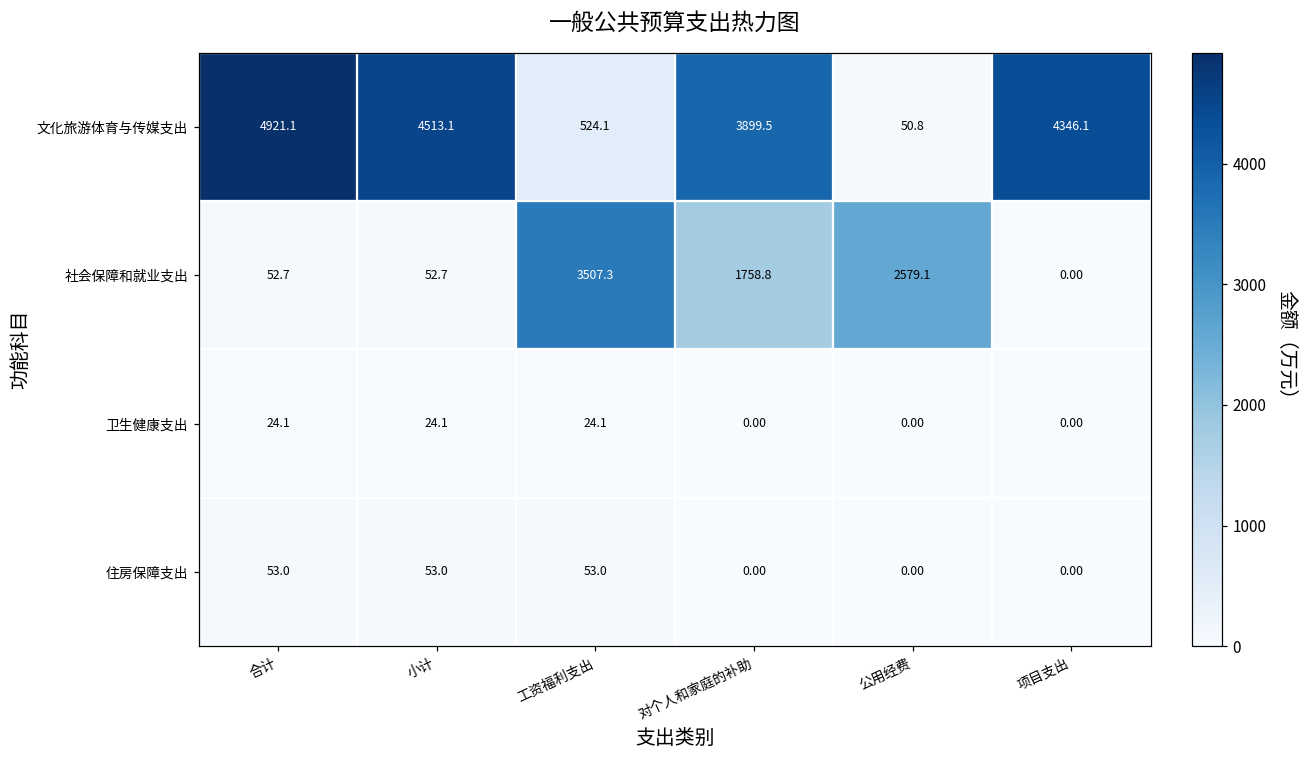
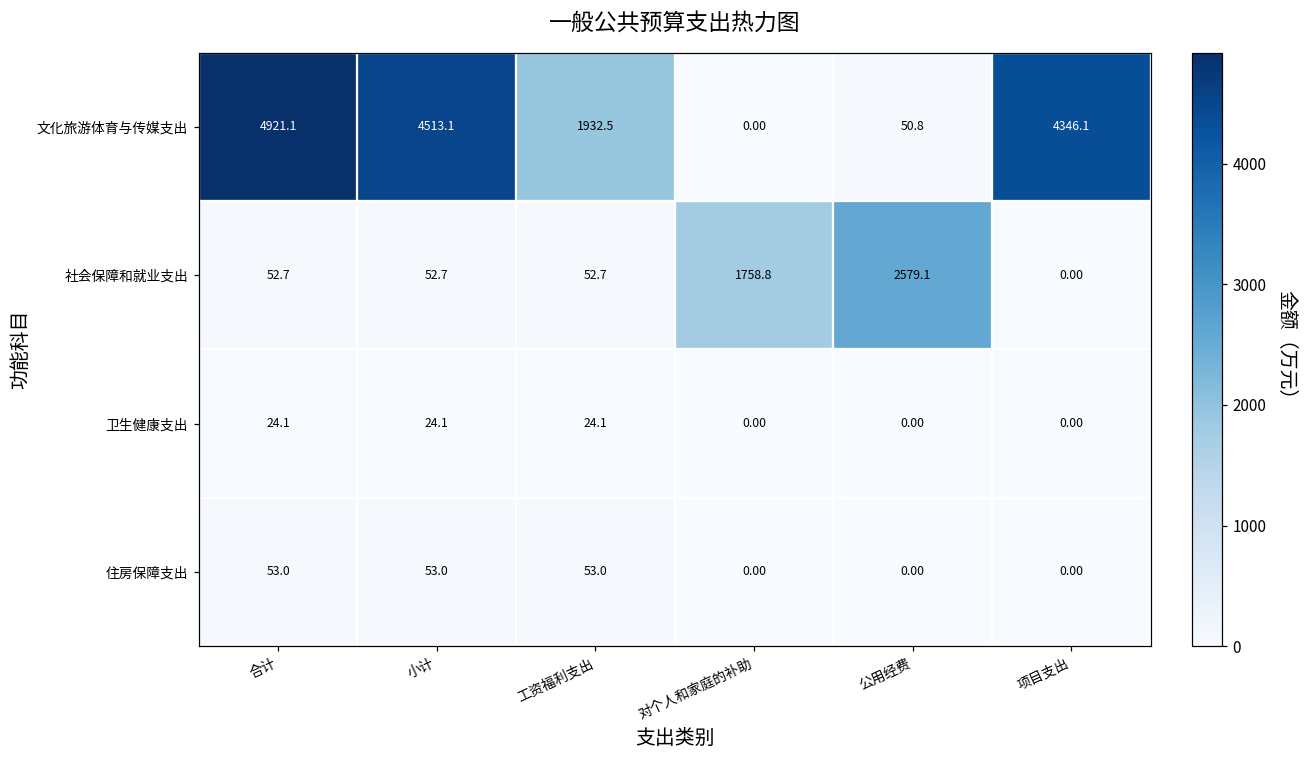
文化旅游体育与传媒支出, 工资福利支出: 524.1 -> 1932.5
文化旅游体育与传媒支出, 对个人和家庭的补助: 3899.5 -> 0.00
社会保障和就业支出, 工资福利支出: 3507.3 -> 52.7
